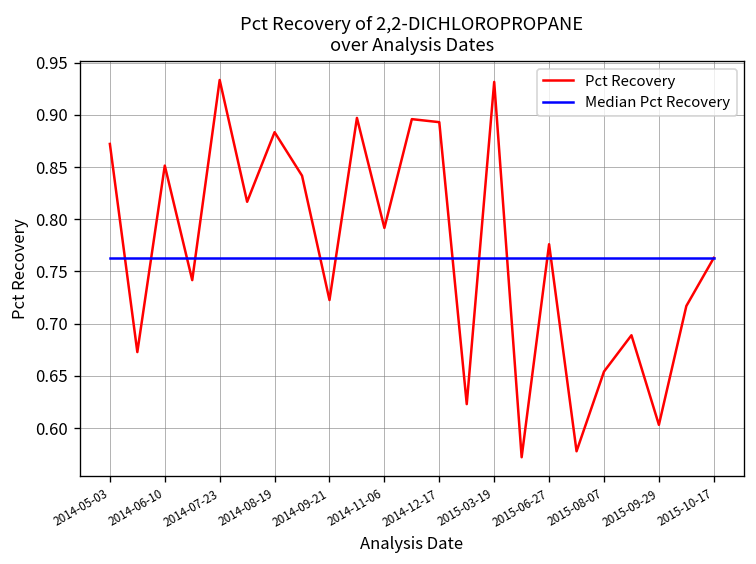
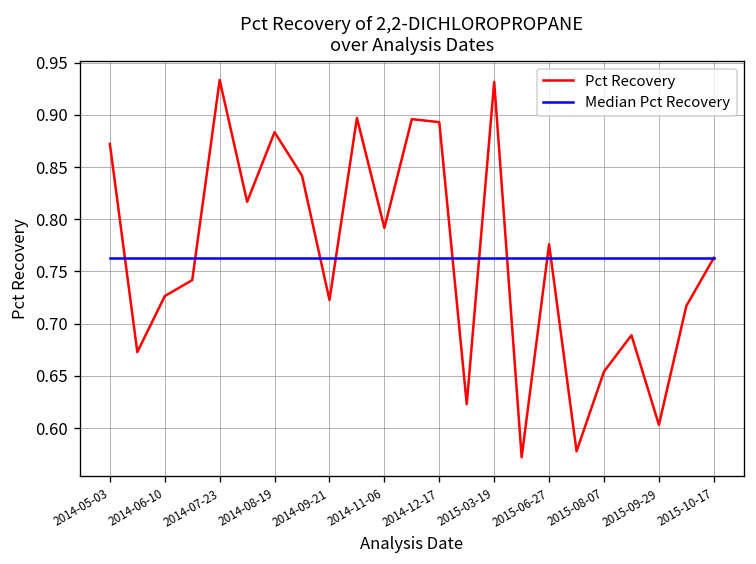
Pct Recovery, 2014-06-10: 0.85 -> 0.73
